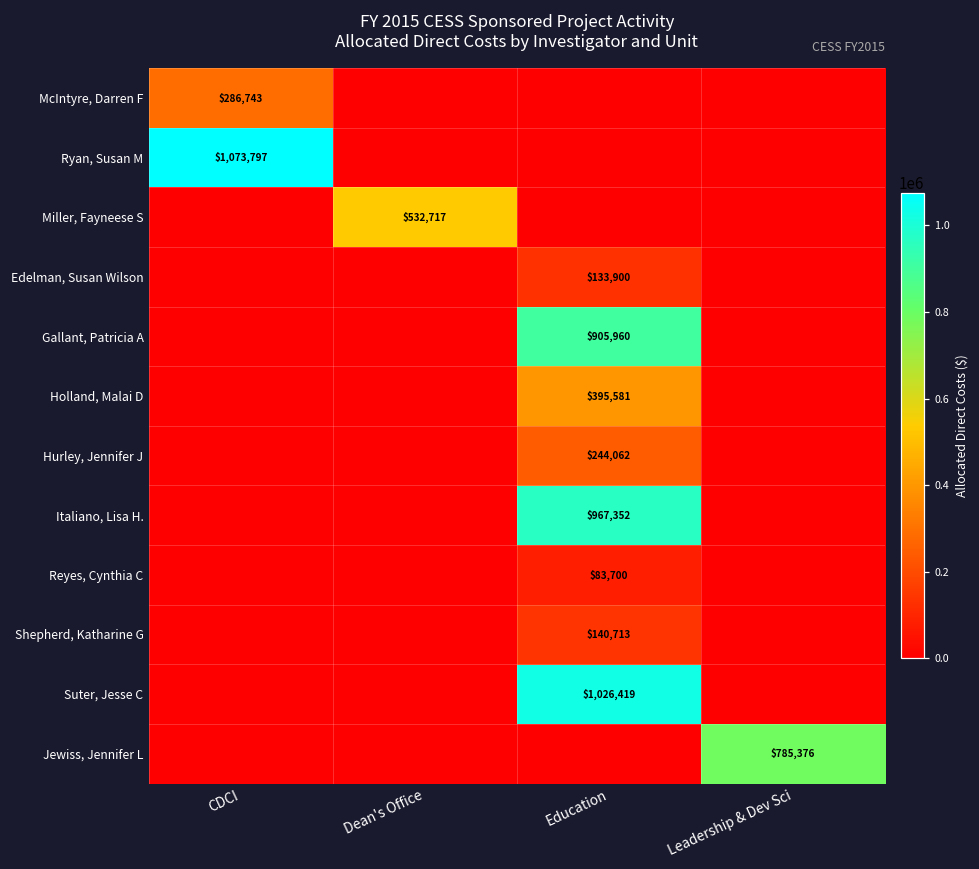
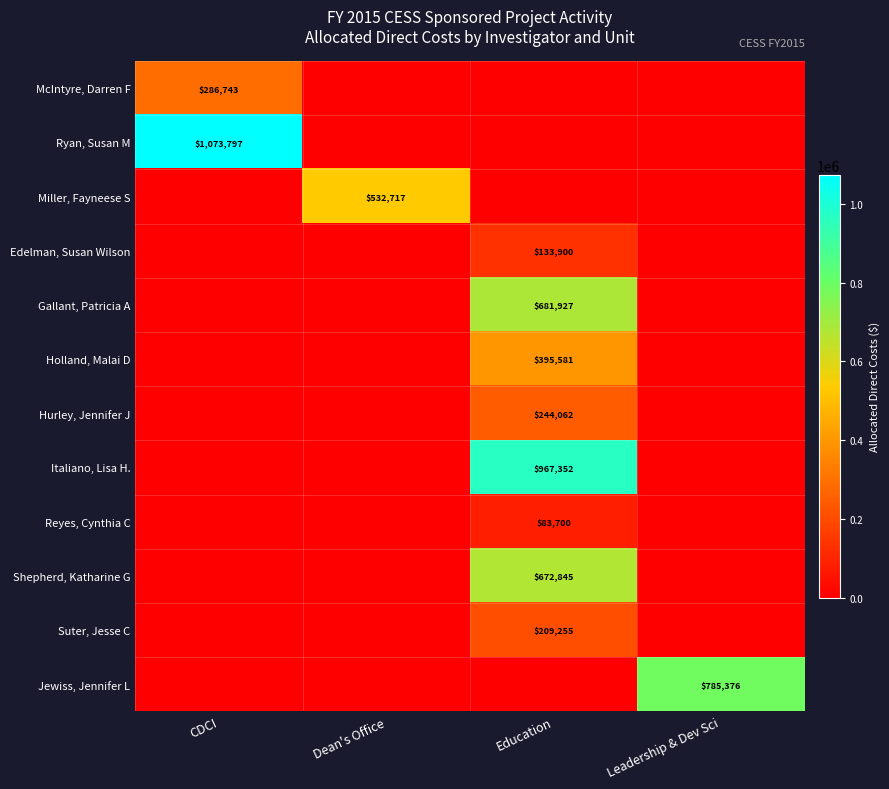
Gallant, Patricia A, Education: $905,960 -> $681,927
Shepherd, Katharine G, Education: $140,713 -> $672,845
Suter, Jesse C, Education: $1,026,419 -> $209,255
